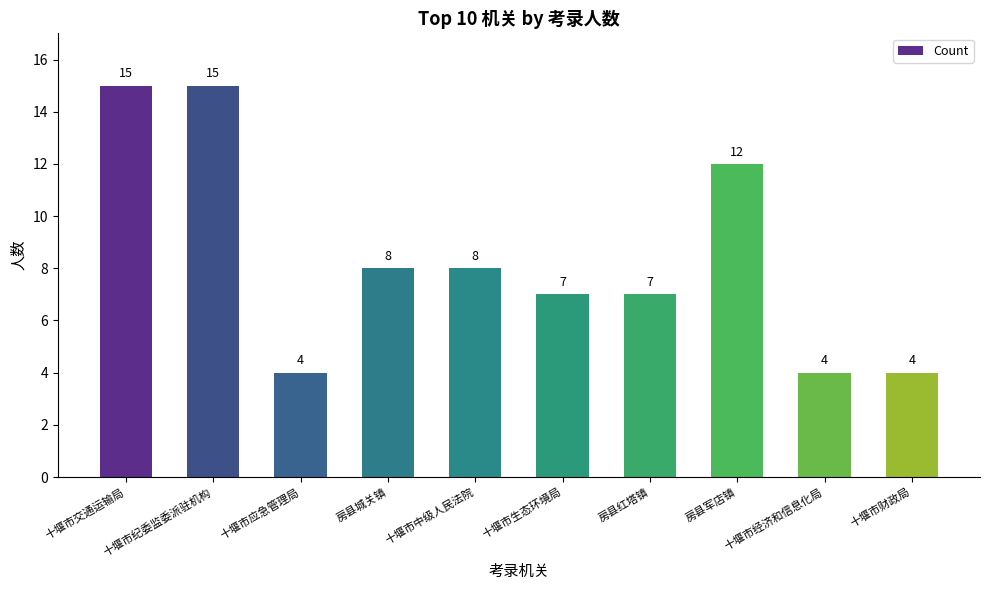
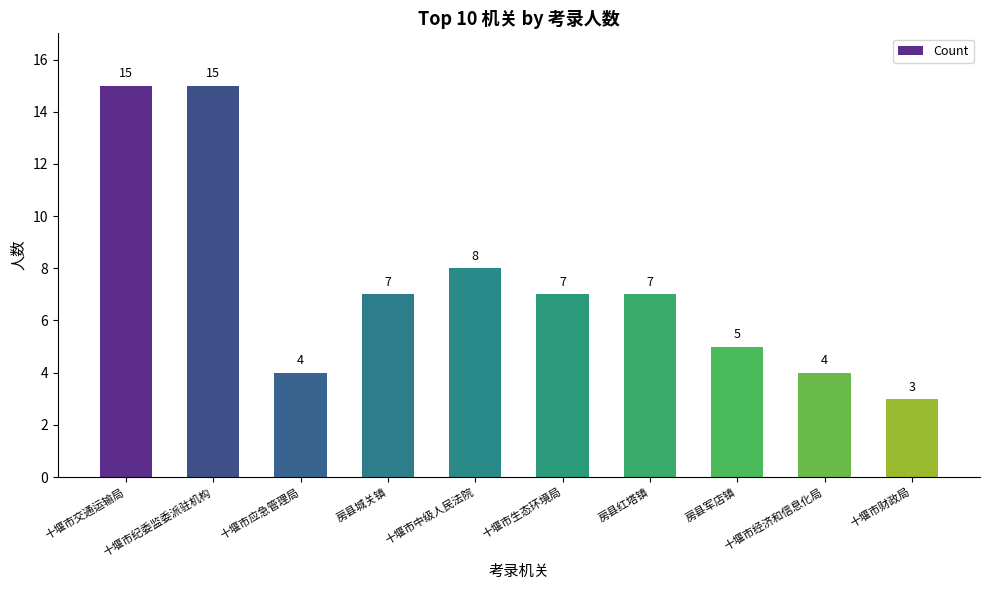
房县城关镇: 8 -> 7
房县军店镇: 12 -> 5
十堰市财政局: 4 -> 3
